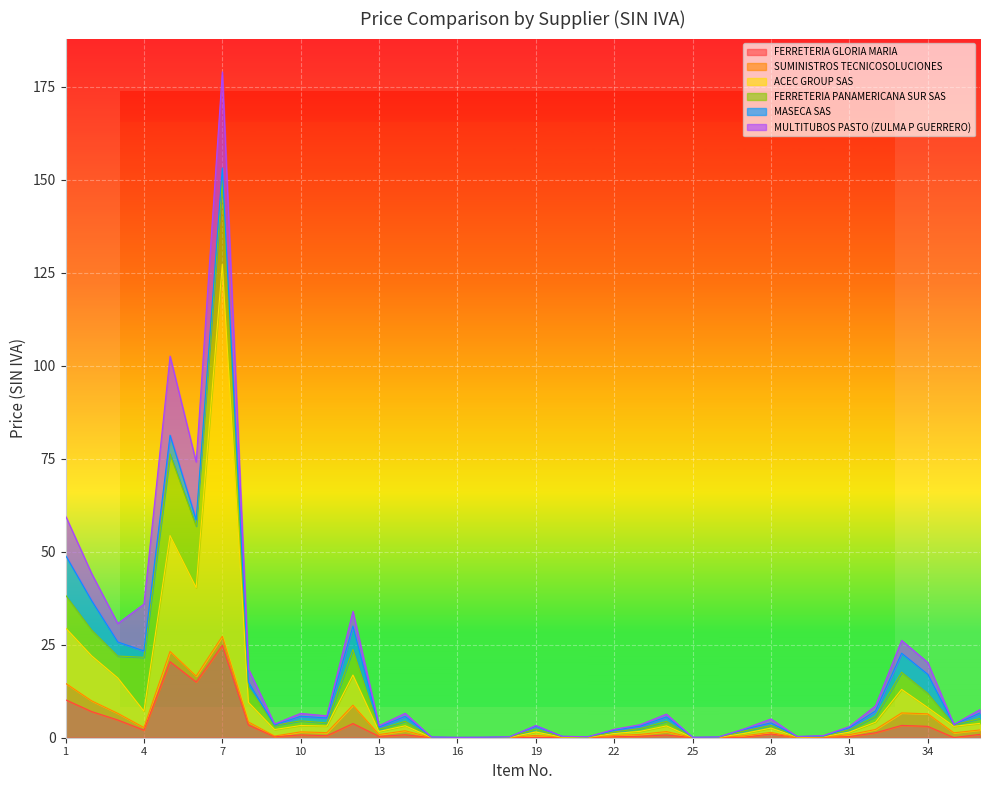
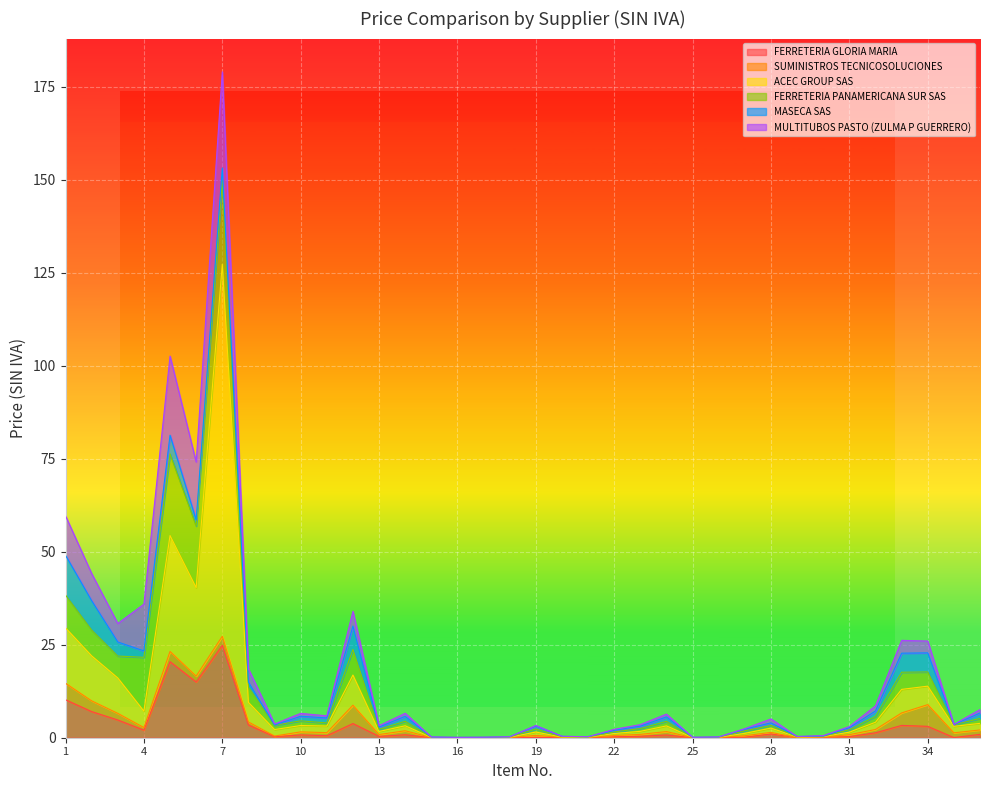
SUMINISTROS TECNICOSOLUCIONES, 34: 3 -> 6
ACEC GROUP SAS, 34: 2 -> 5
